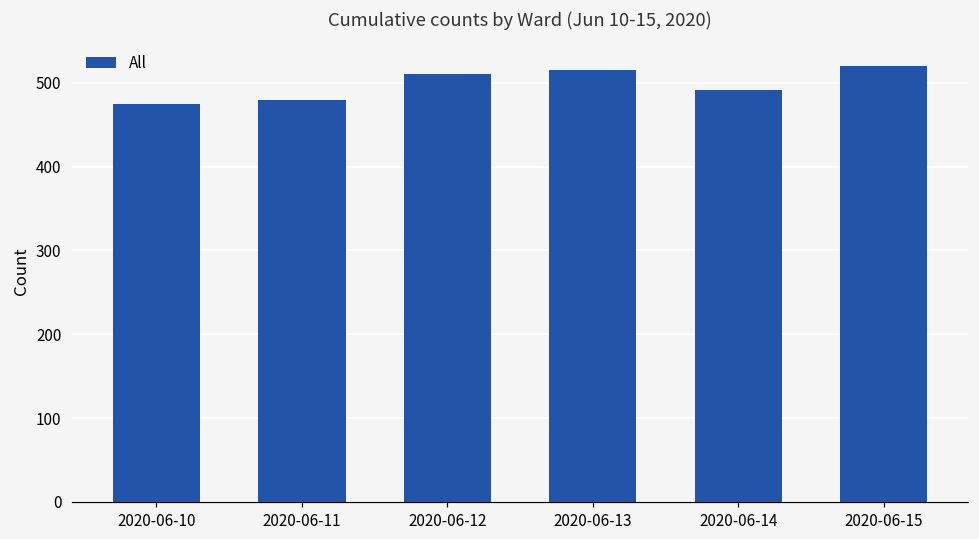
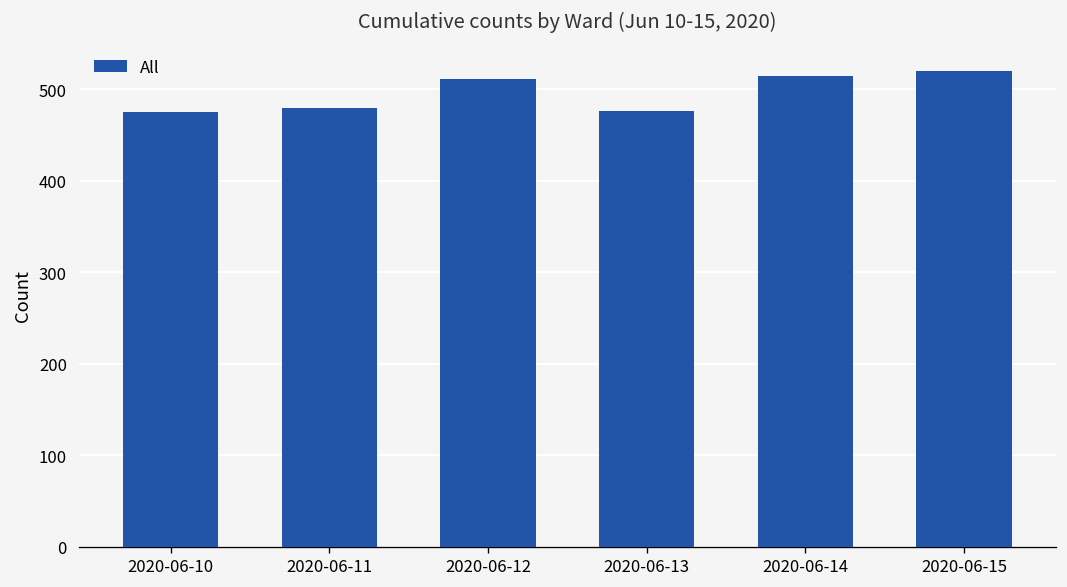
2020-06-13: 520 -> 480
2020-06-14: 490 -> 520
